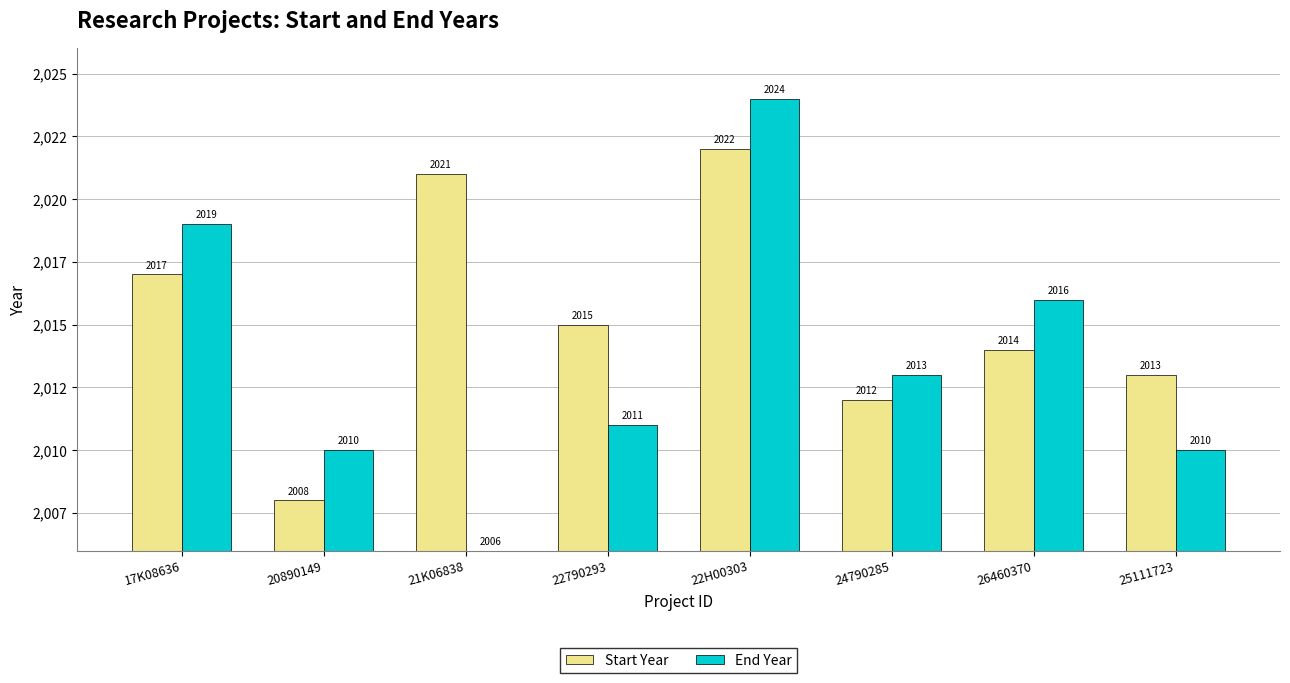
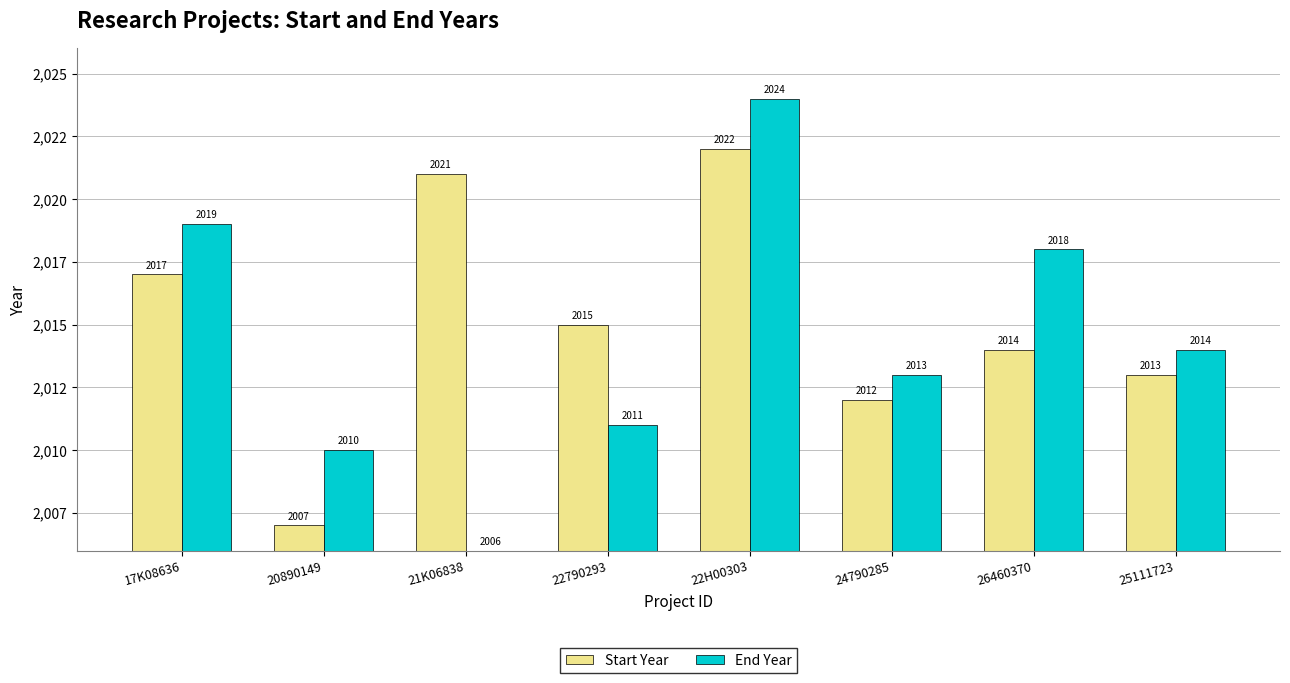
Start Year, 20890149: 2008 -> 2007
End Year, 26460370: 2016 -> 2018
End Year, 25111723: 2010 -> 2014
